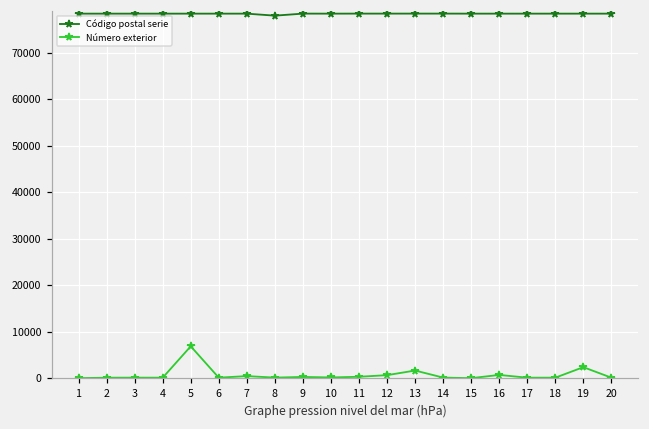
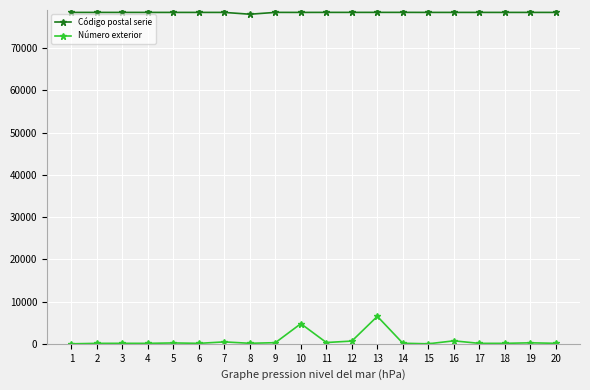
Número exterior, 5: 7000 -> 0
Número exterior, 10: 0 -> 5000
Número exterior, 13: 2000 -> 7000
Número exterior, 19: 2000 -> 0
